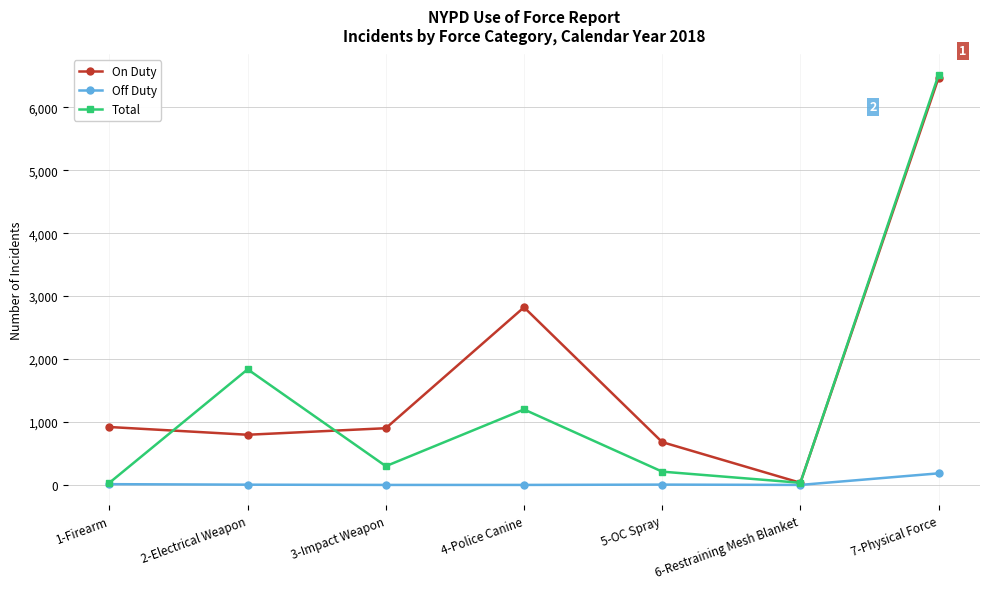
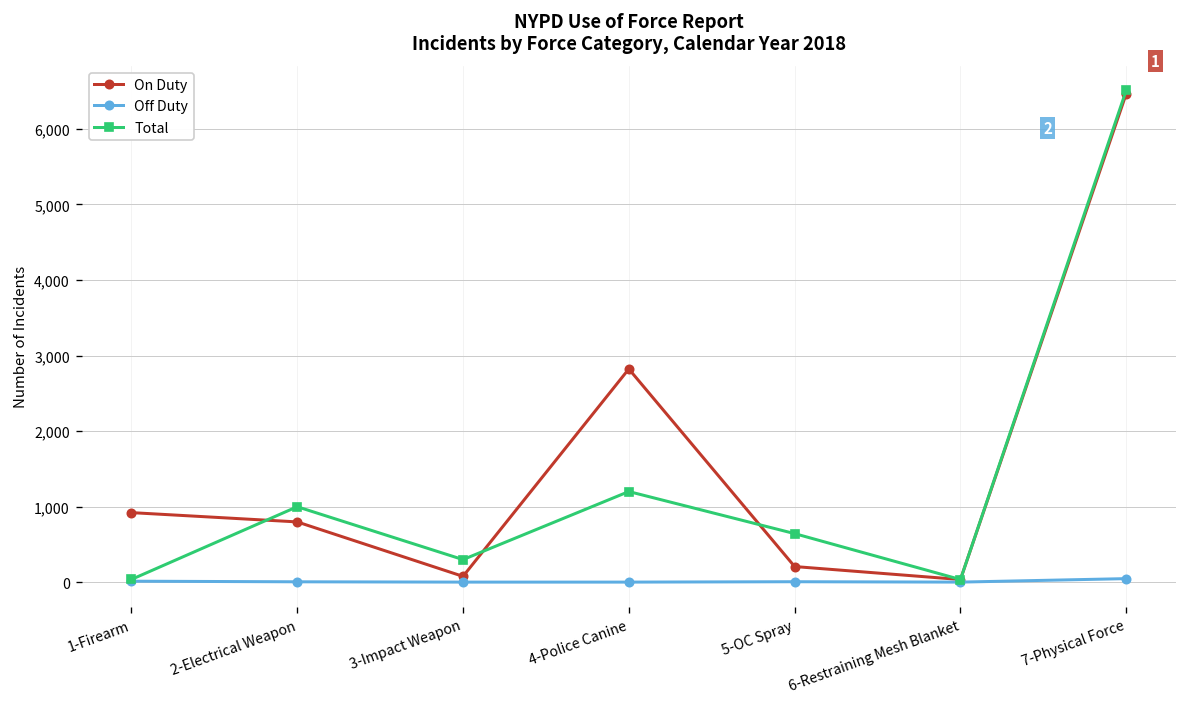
Total, 2-Electrical Weapon: 1,800 -> 1,000
On Duty, 3-Impact Weapon: 900 -> 100
On Duty, 5-OC Spray: 700 -> 200
Total, 5-OC Spray: 200 -> 600
Off Duty, 7-Physical Force: 200 -> 0
